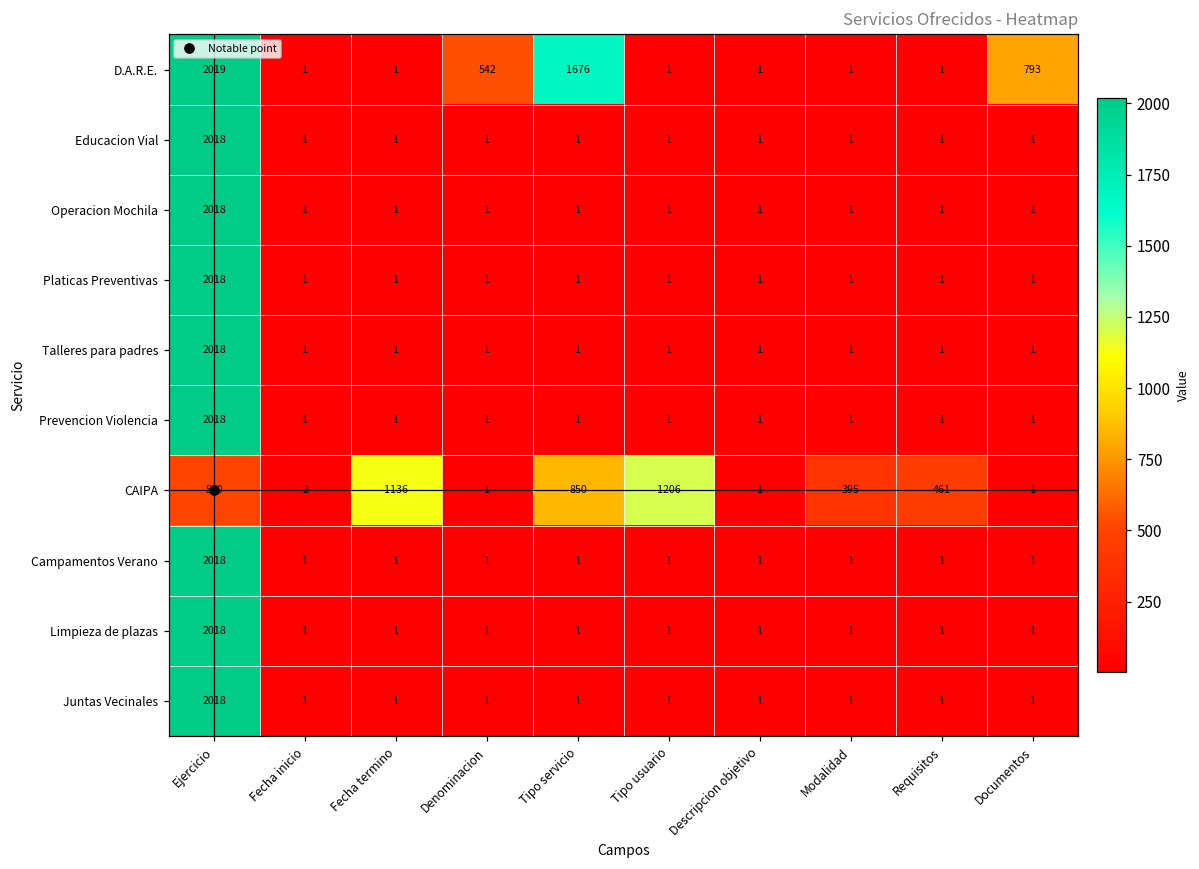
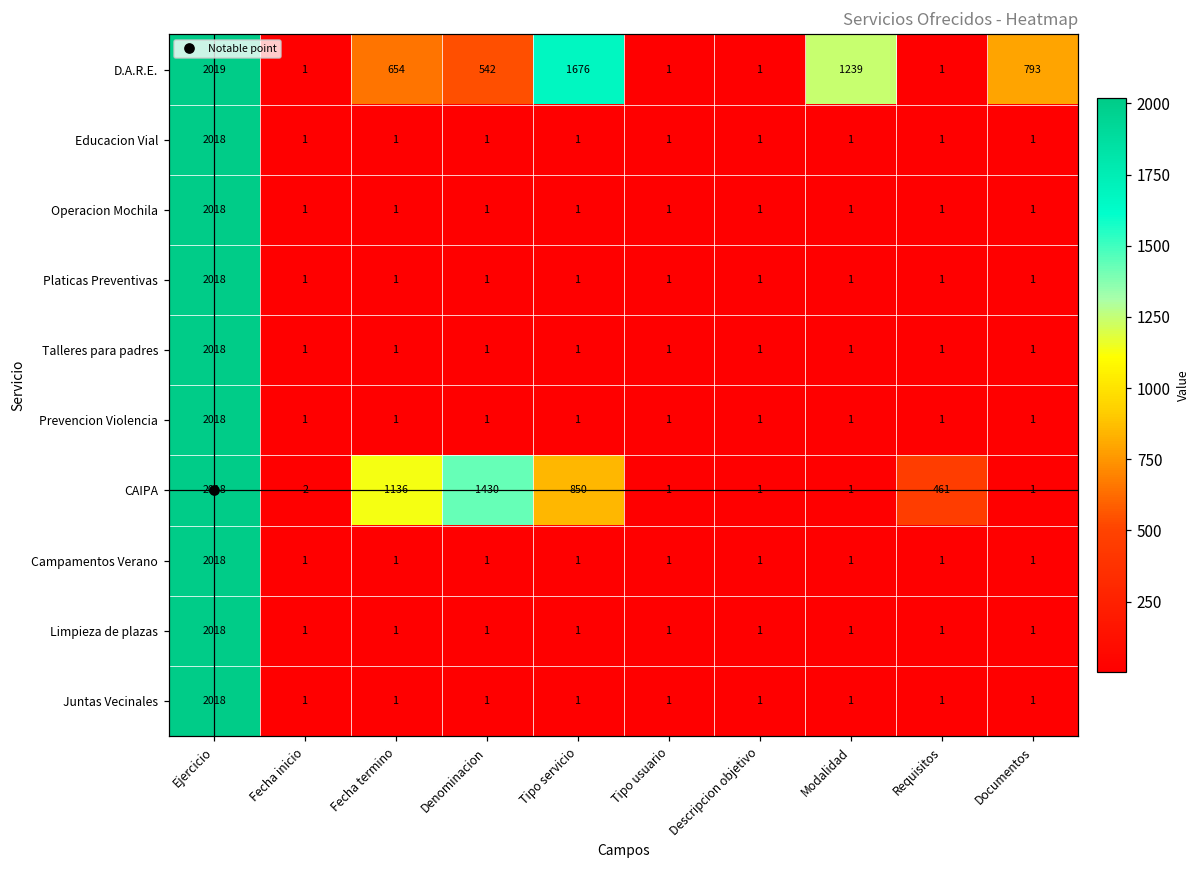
D.A.R.E., Fecha termino: 1 -> 654
D.A.R.E., Modalidad: 1 -> 1239
CAIPA, Ejercicio: 500 -> 2018
CAIPA, Denominacion: 1 -> 1430
CAIPA, Tipo usuario: 1206 -> 1
CAIPA, Modalidad: 395 -> 1
